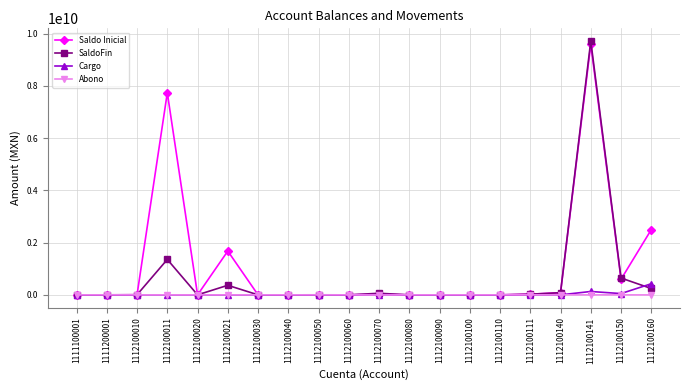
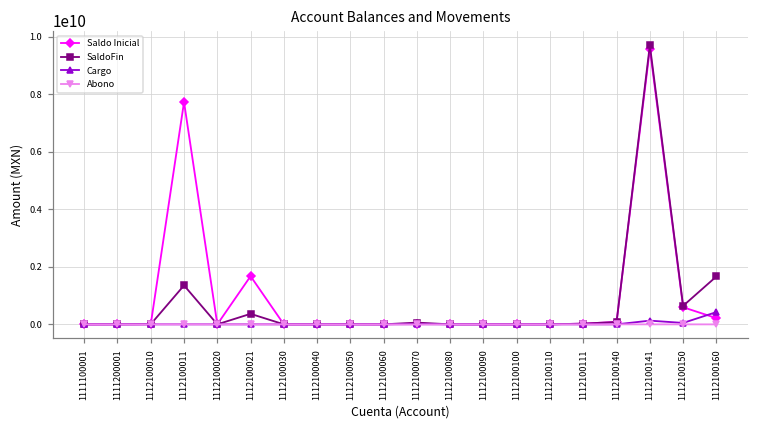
Saldo Inicial, 1112100160: 2500000000 -> 200000000
SaldoFin, 1112100160: 200000000 -> 1700000000
